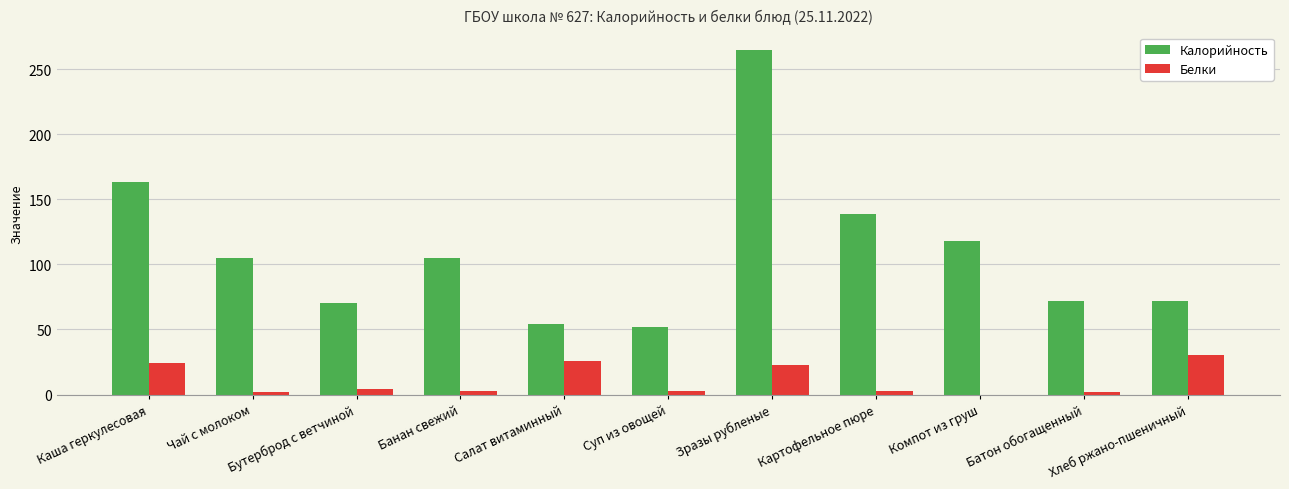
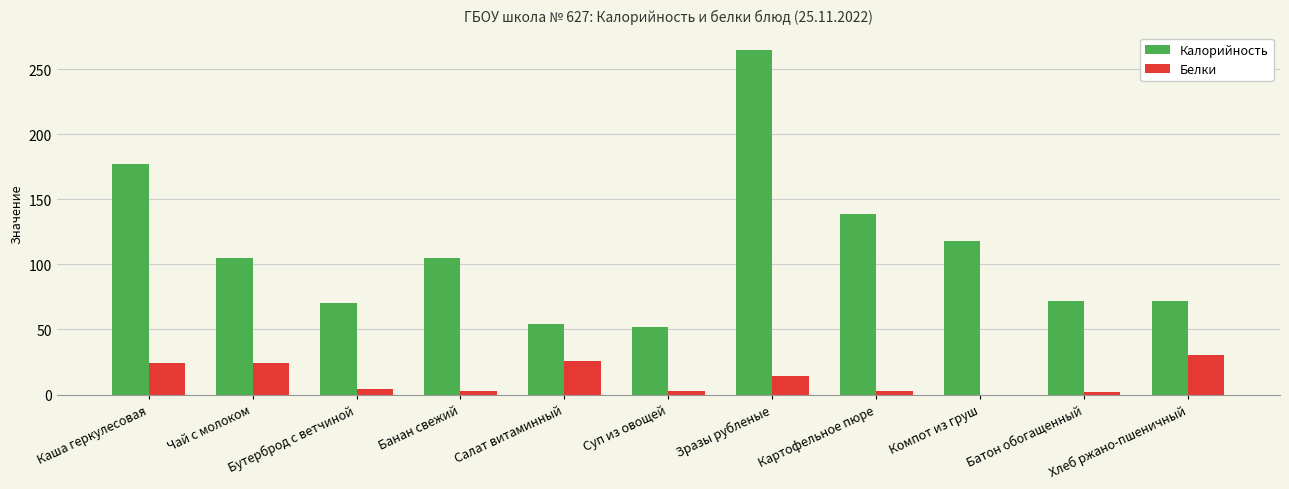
Калорийность, Каша геркулесовая: 163 -> 177
Белки, Чай с молоком: 2 -> 24
Белки, Зразы рубленые: 23 -> 14
